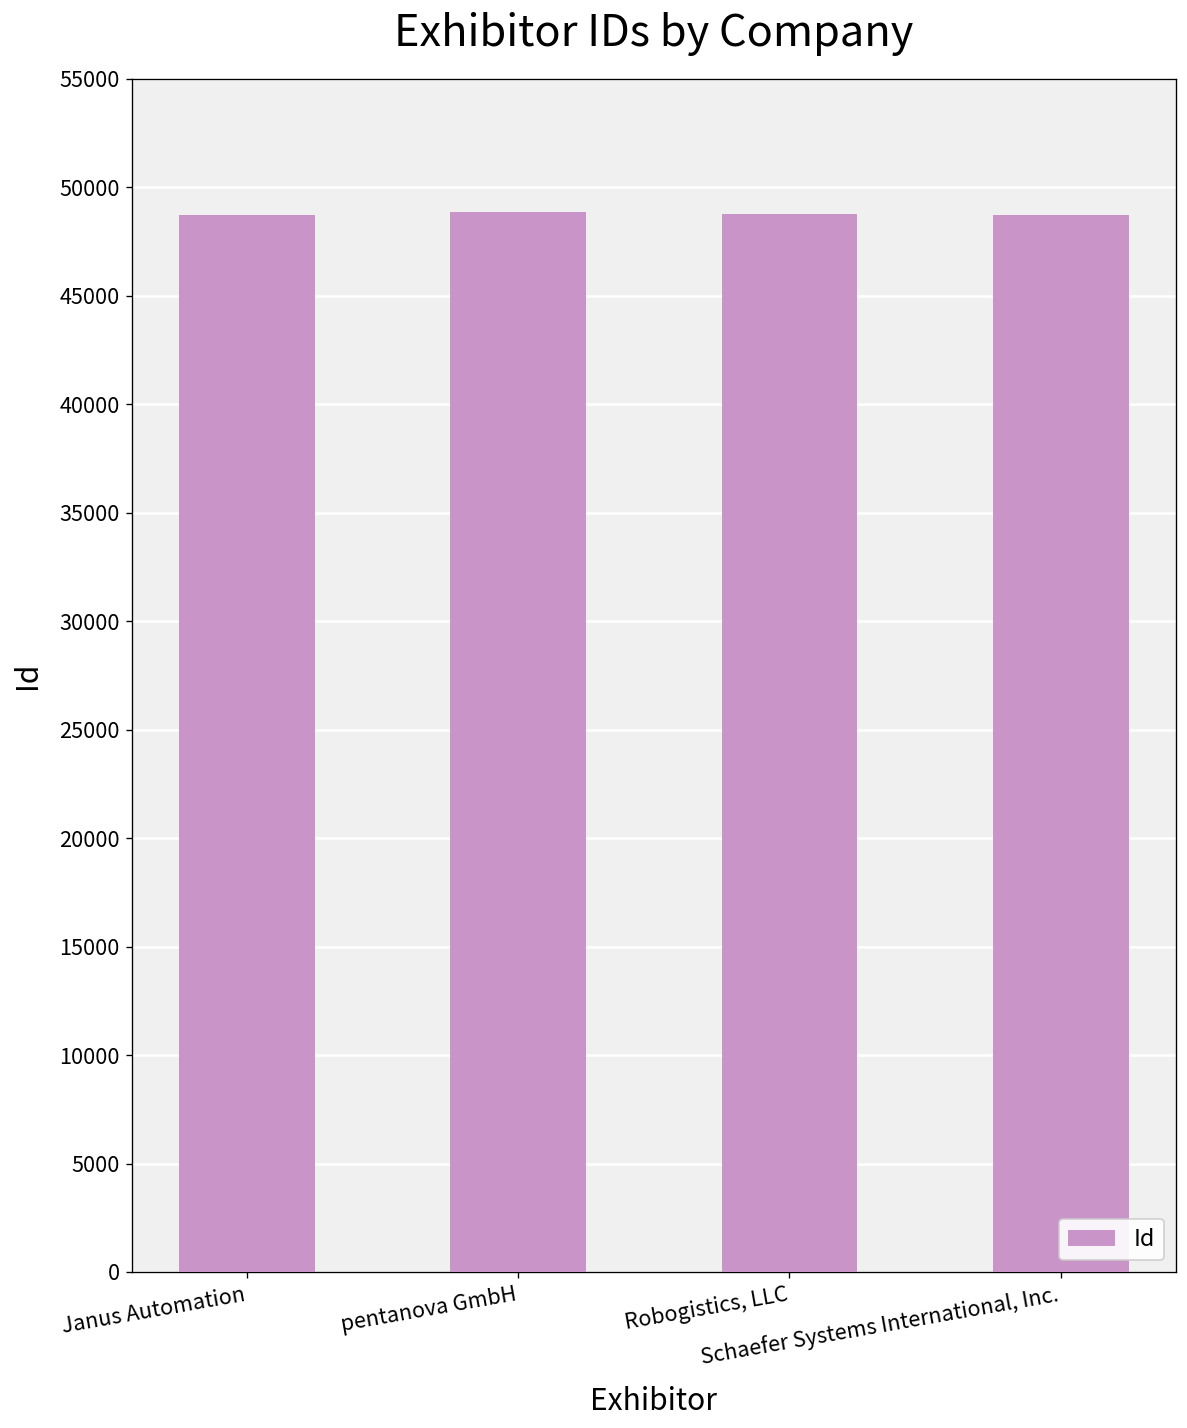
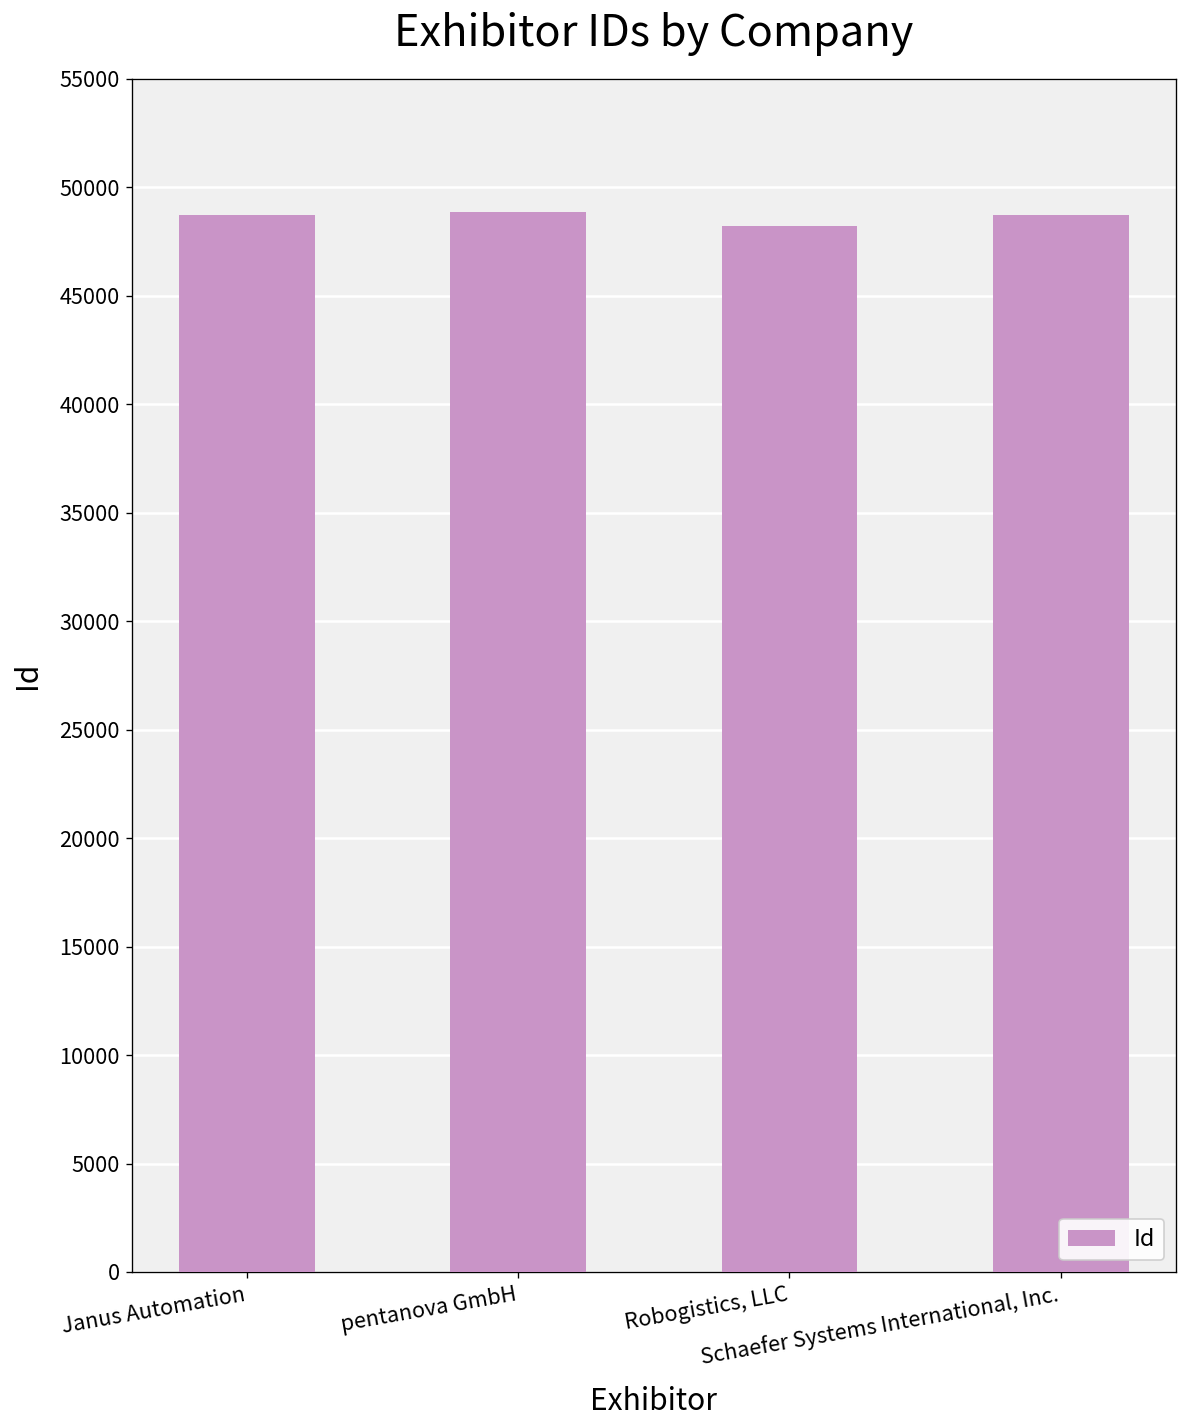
Robogistics, LLC: 48800 -> 48200
